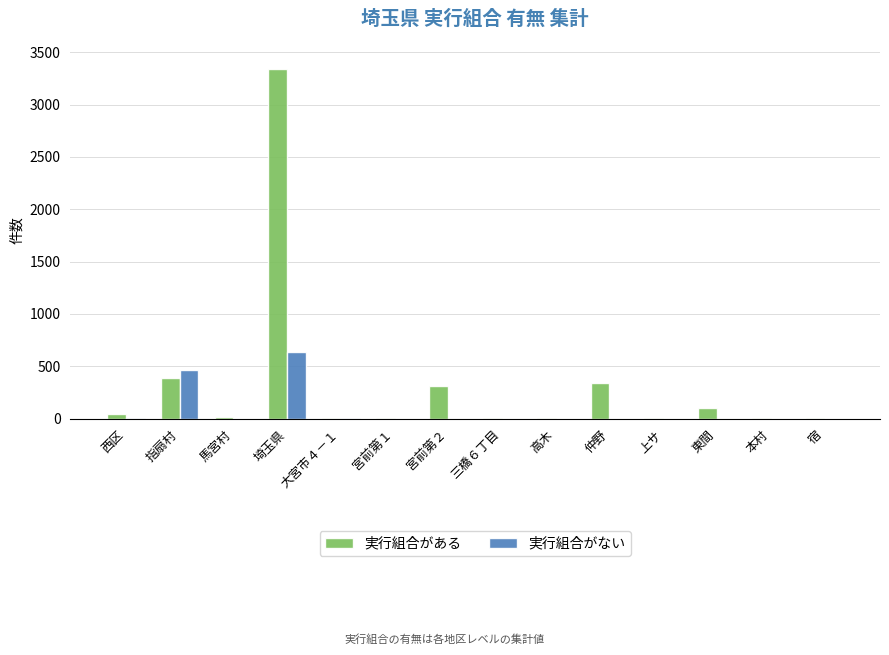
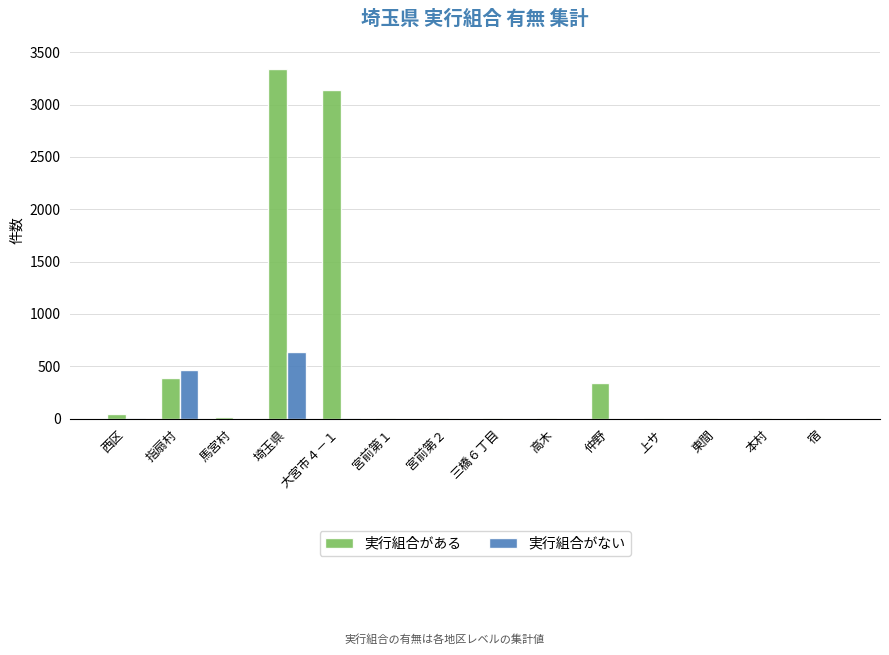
実行組合がある, 大宮市４－１: 0 -> 3140
実行組合がある, 宮前第２: 310 -> 0
実行組合がある, 東間: 100 -> 0
